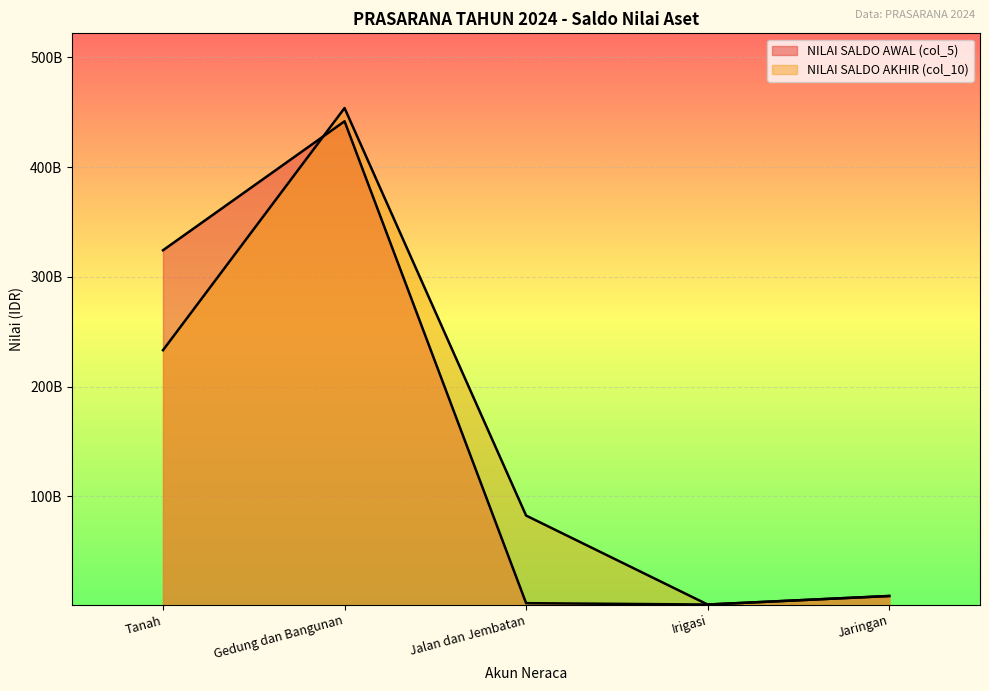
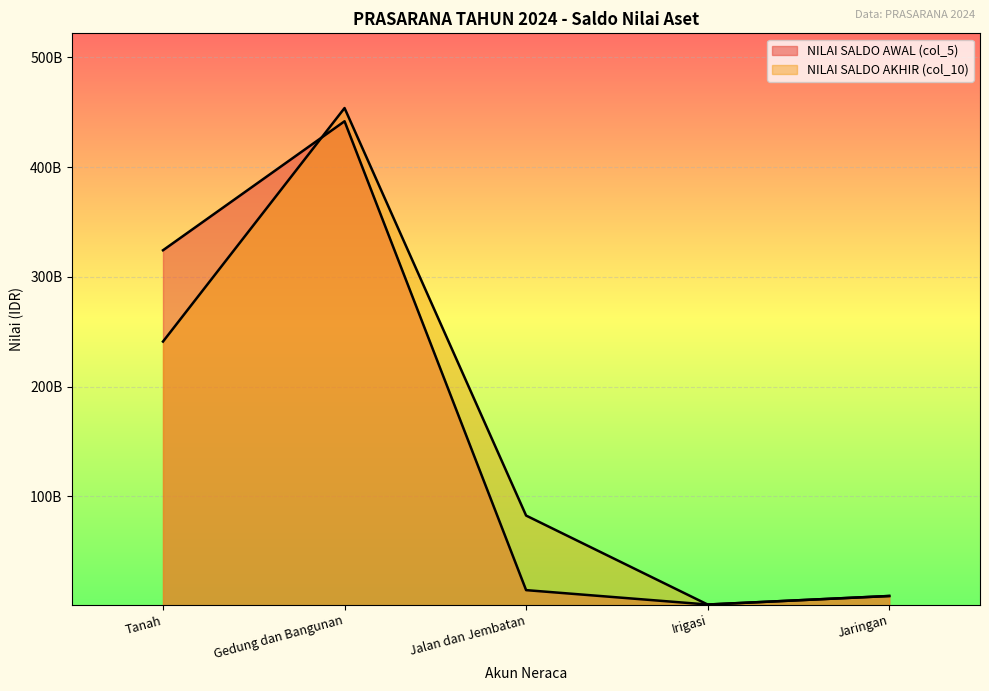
NILAI SALDO AKHIR (col_10), Tanah: 233000000000 -> 241000000000
NILAI SALDO AWAL (col_5), Jalan dan Jembatan: 3000000000 -> 15000000000
